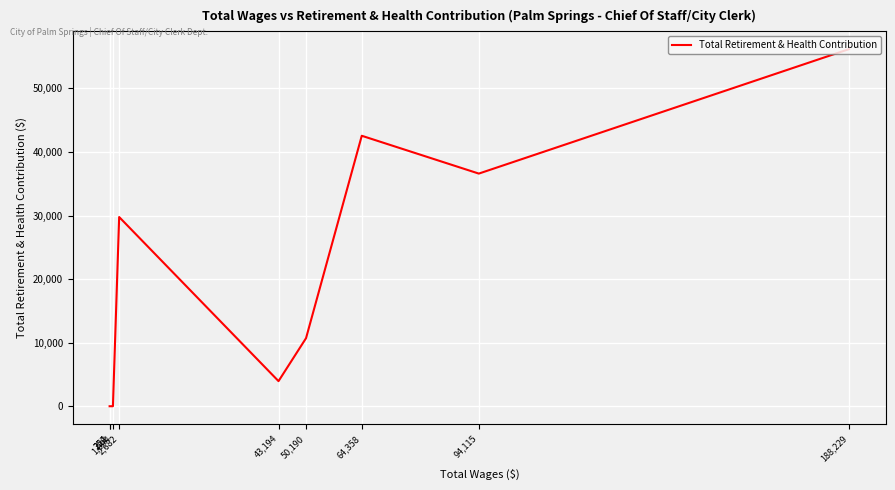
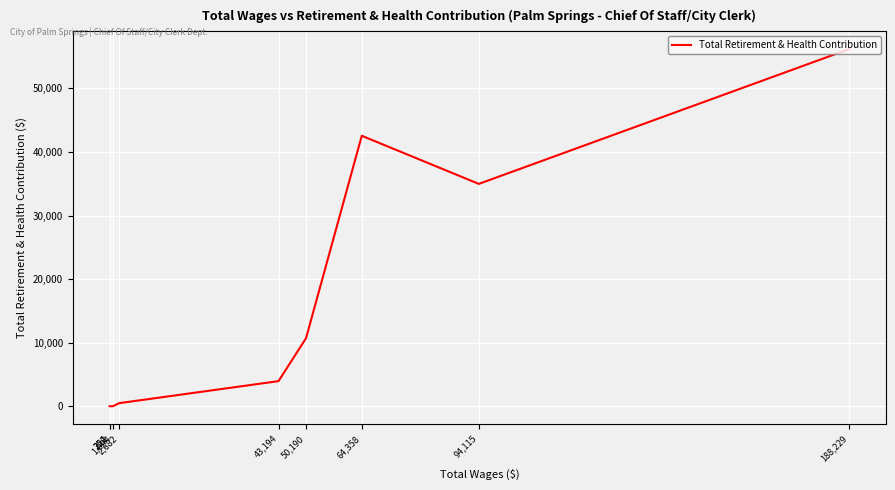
2,682: 30,000 -> 0
94,115: 37,000 -> 35,000
